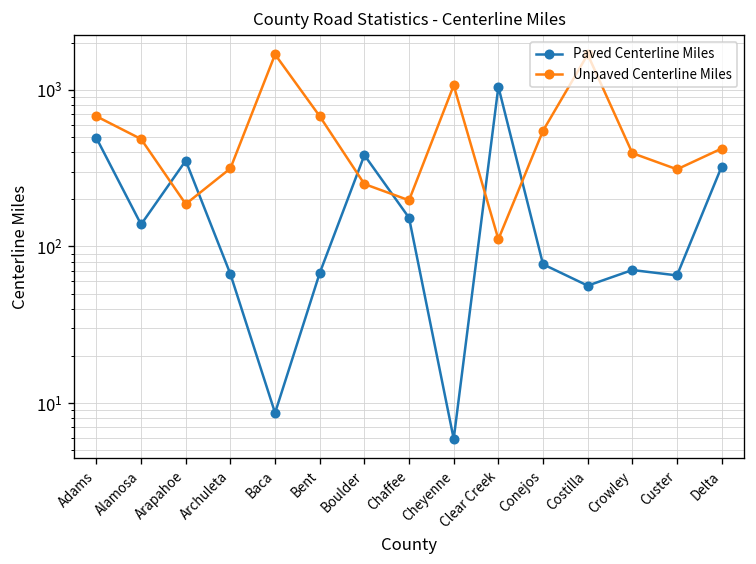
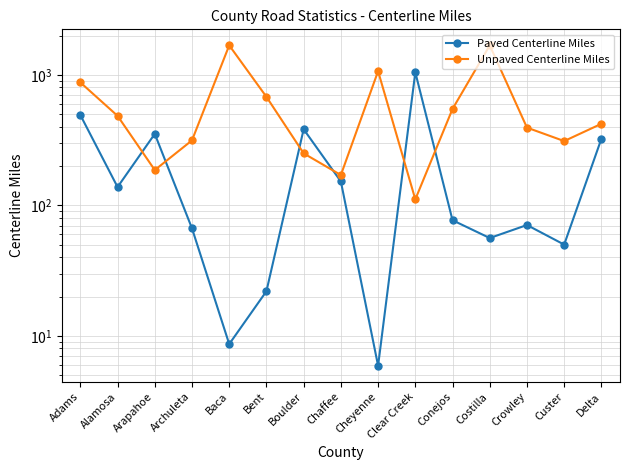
Unpaved Centerline Miles, Adams: 700 -> 900
Paved Centerline Miles, Bent: 70 -> 22
Unpaved Centerline Miles, Chaffee: 200 -> 170
Paved Centerline Miles, Custer: 70 -> 50
